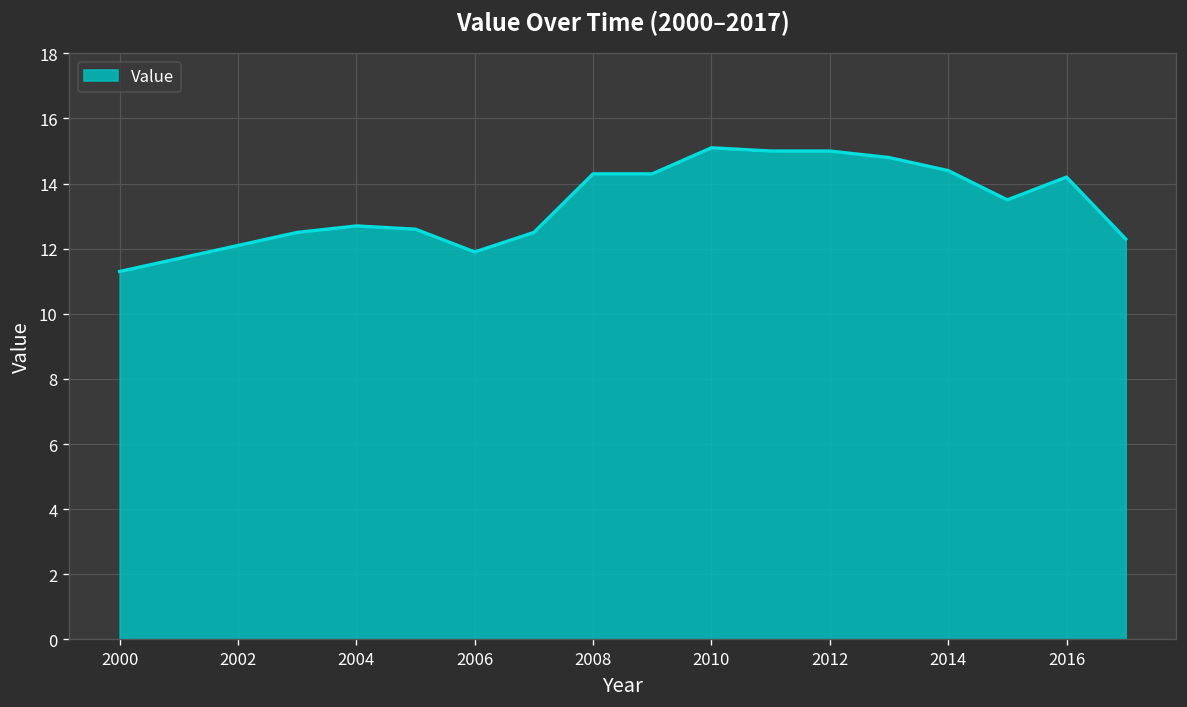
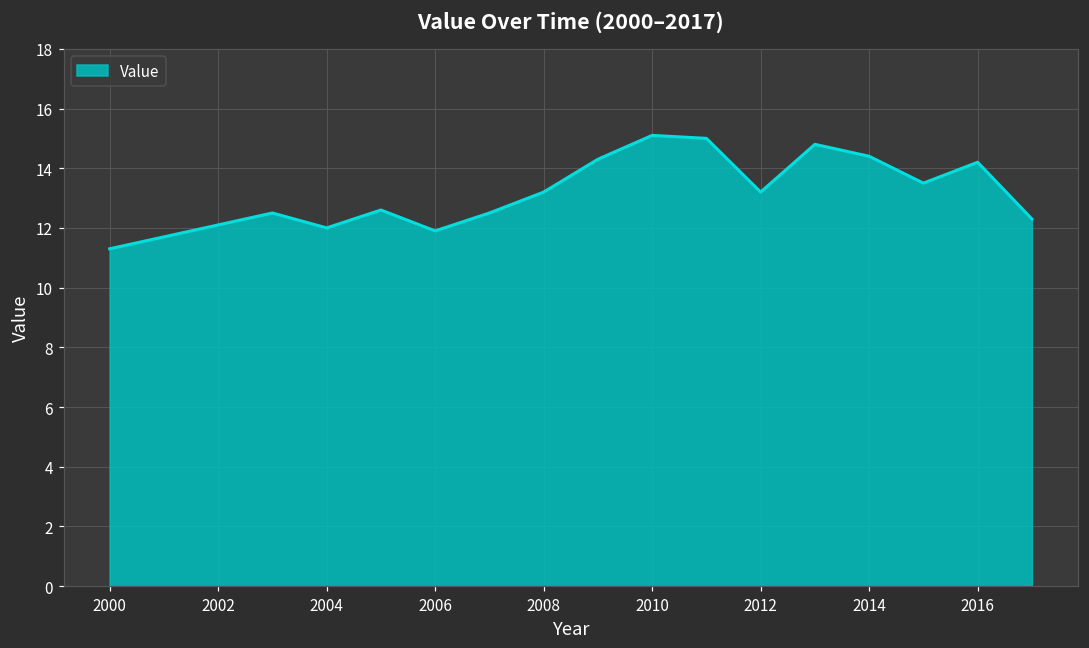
2004: 12.7 -> 12.0
2008: 14.3 -> 13.2
2012: 15.0 -> 13.2
